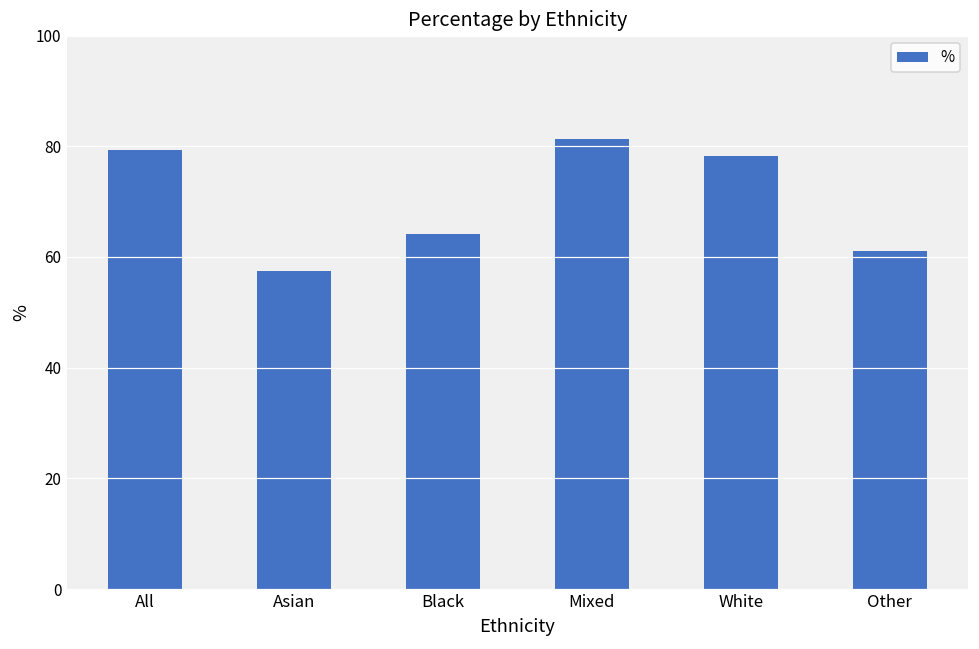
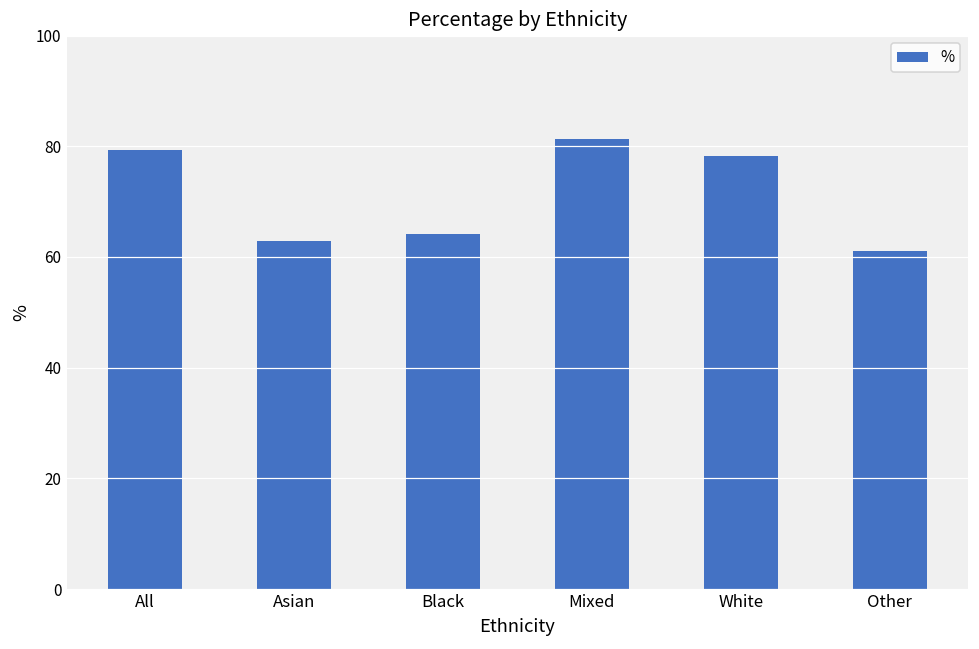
Asian: 57 -> 63
